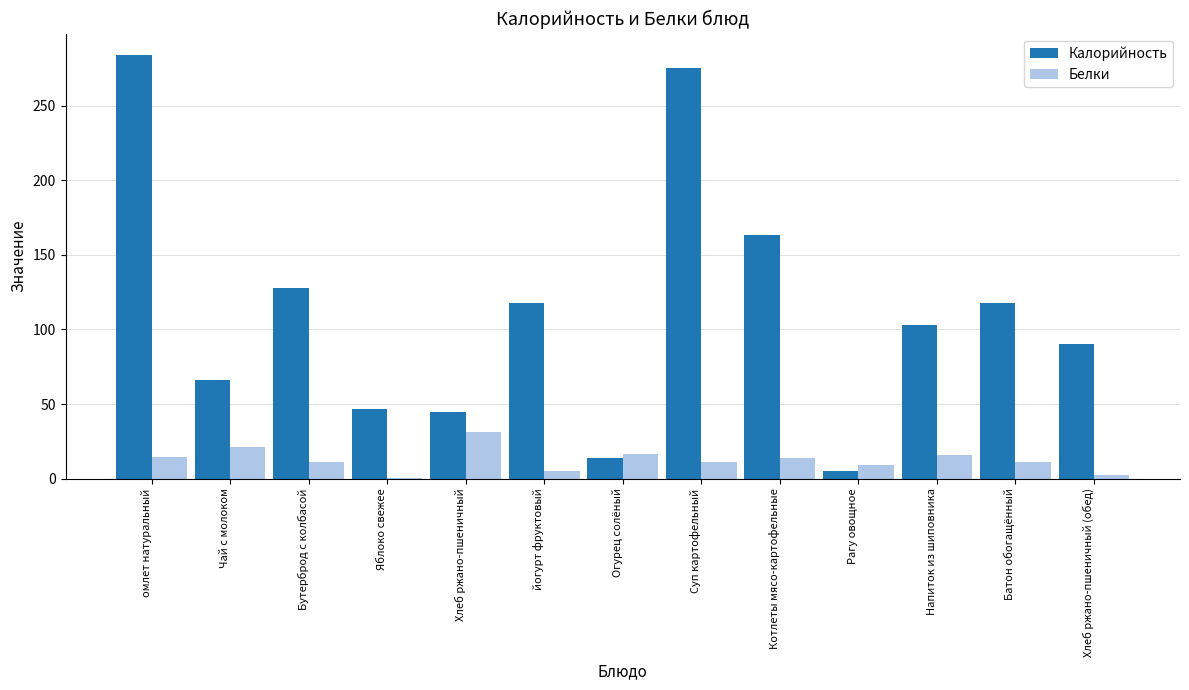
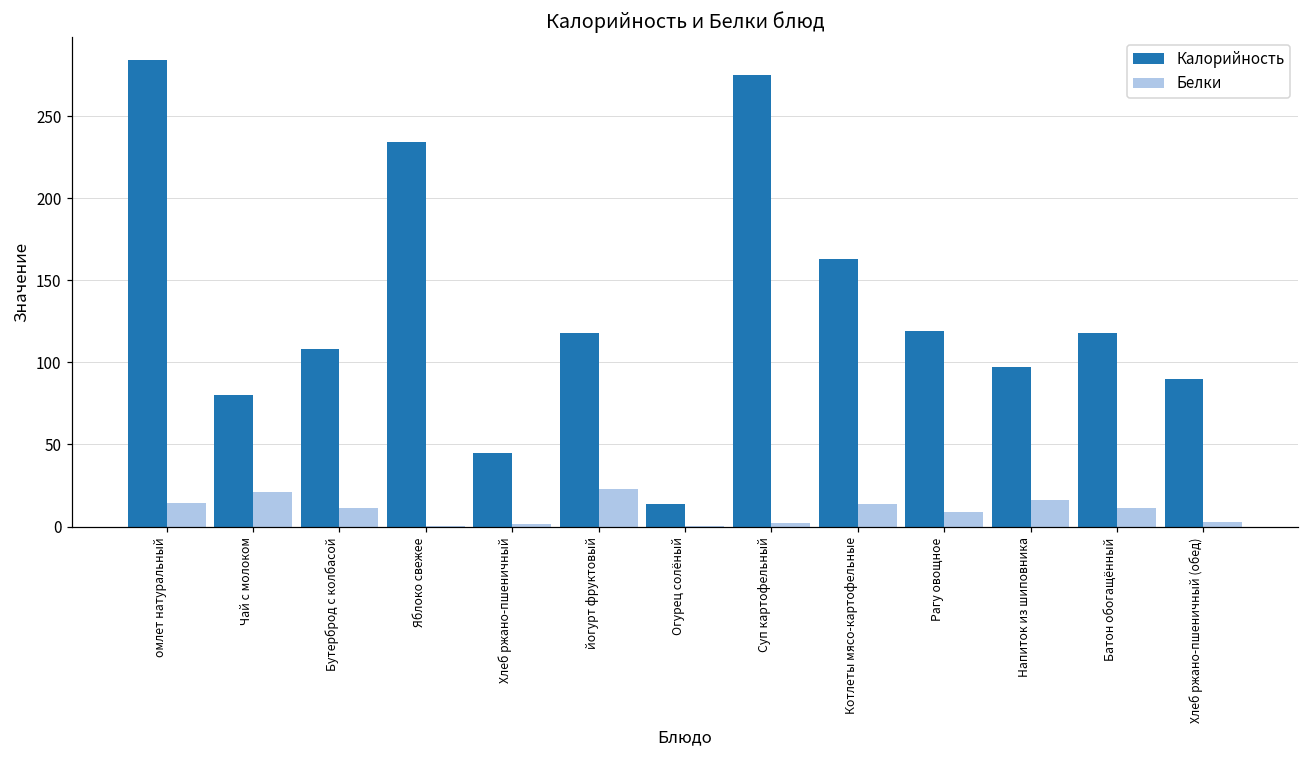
Калорийность, Чай с молоком: 66 -> 80
Калорийность, Бутерброд с колбасой: 128 -> 108
Калорийность, Яблоко свежее: 47 -> 234
Белки, Хлеб ржано-пшеничный: 31 -> 1
Белки, йогурт фруктовый: 5 -> 23
Белки, Огурец солёный: 17 -> 0
Белки, Суп картофельный: 11 -> 2
Калорийность, Рагу овощное: 5 -> 119
Калорийность, Напиток из шиповника: 103 -> 97
